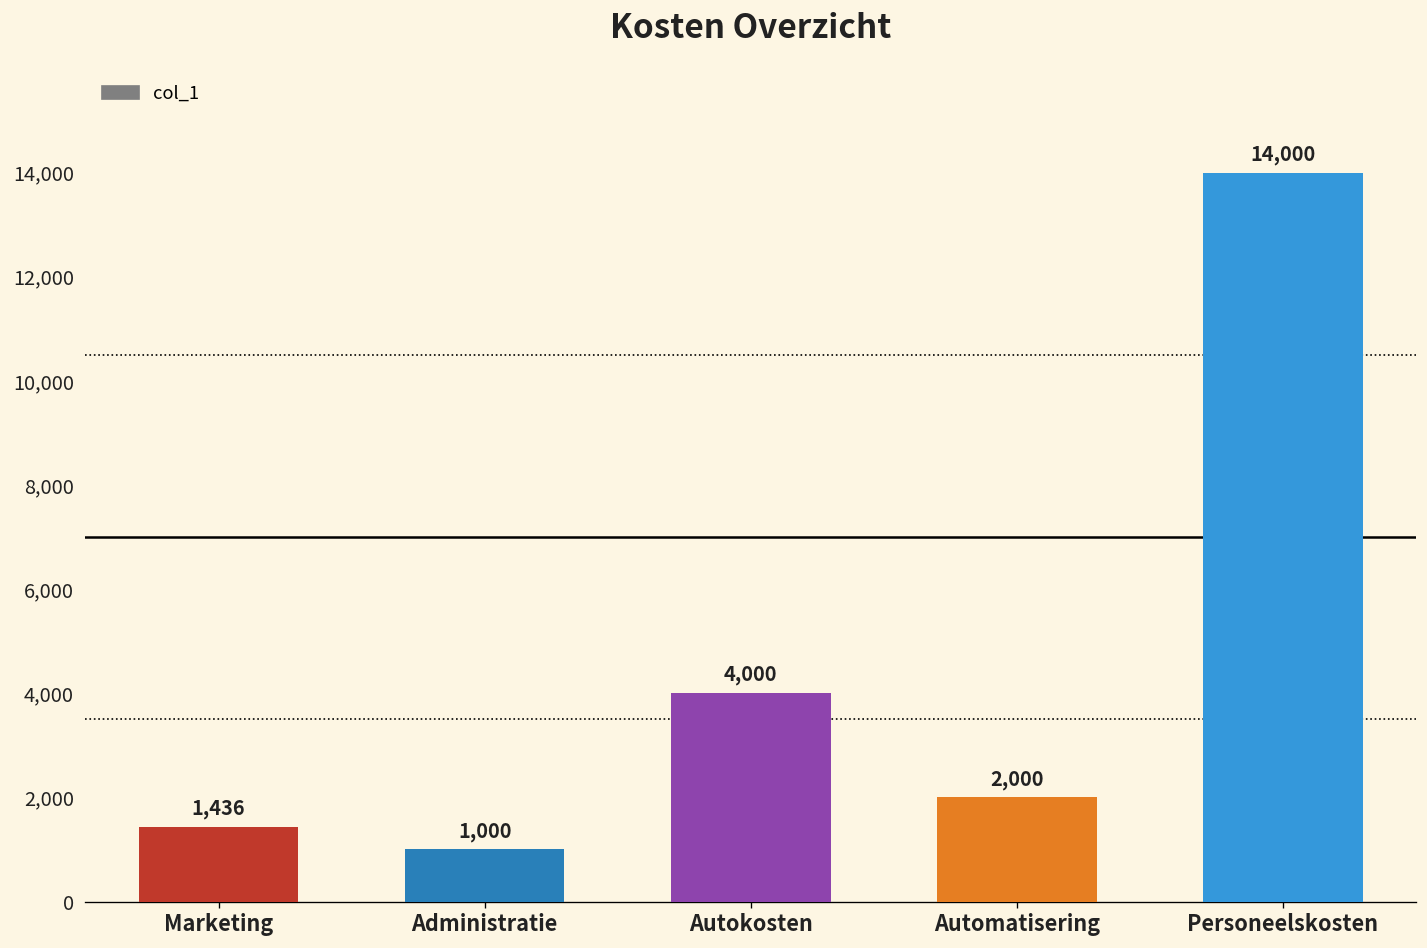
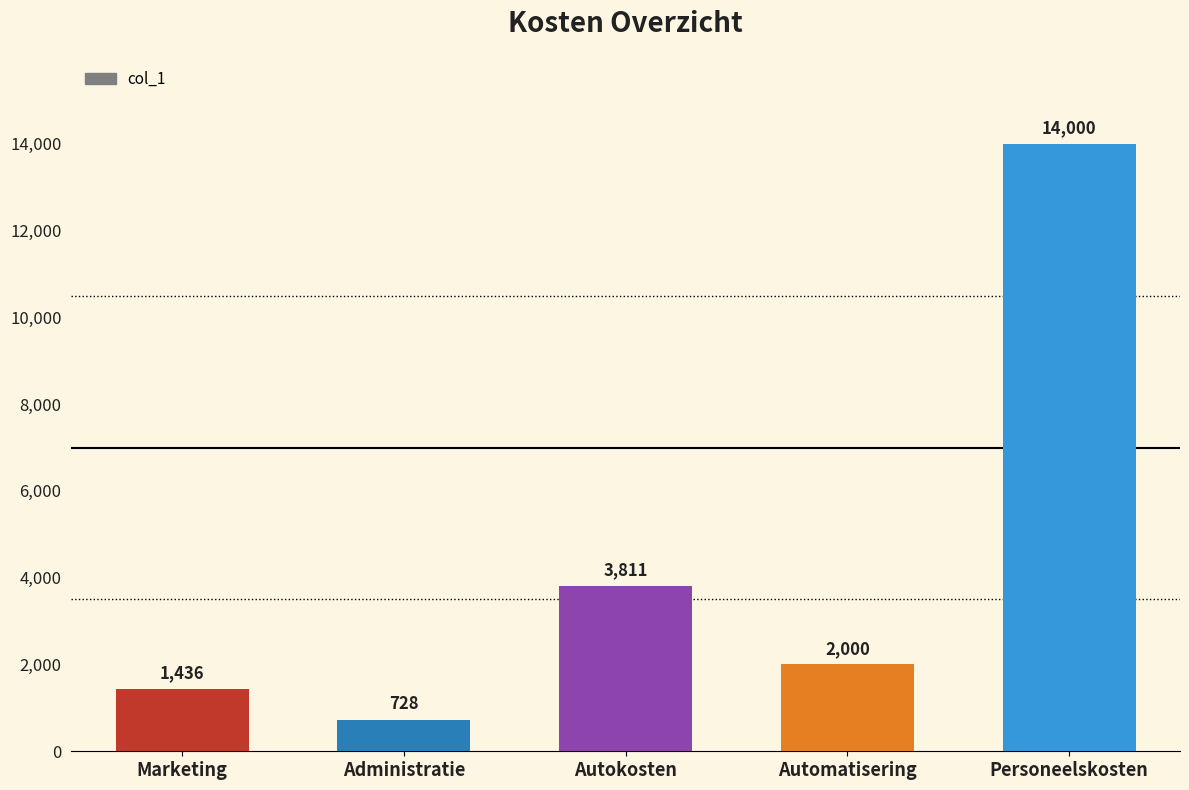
Administratie: 1,000 -> 728
Autokosten: 4,000 -> 3,811
